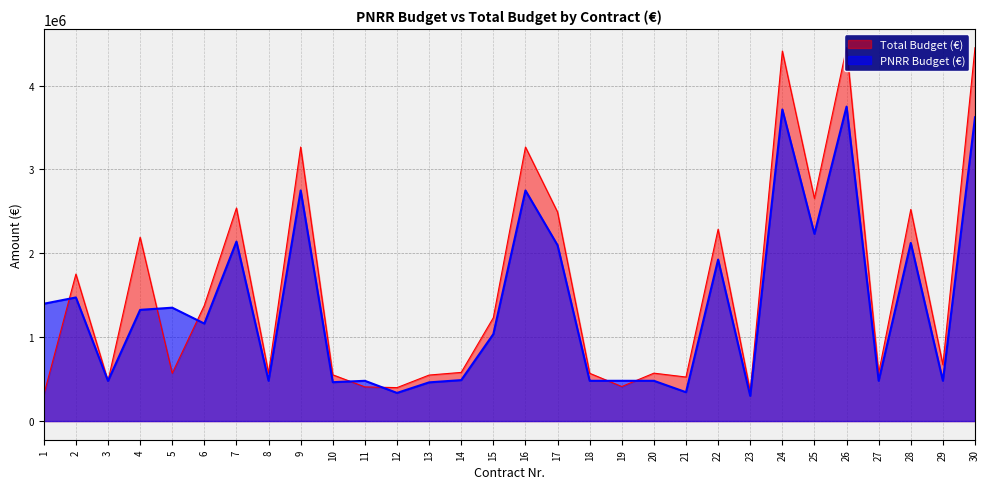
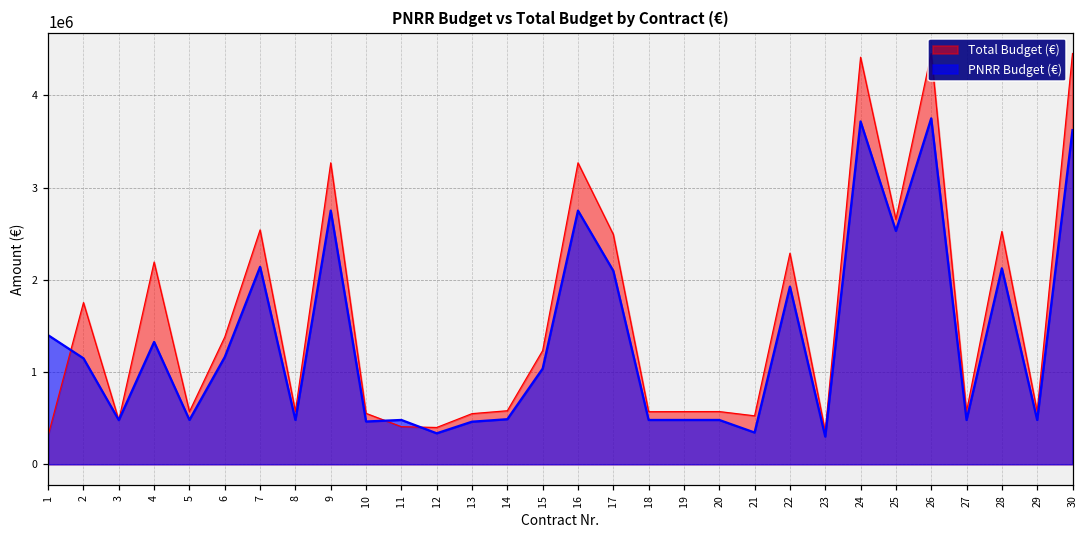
PNRR Budget (€), 2: 1500000 -> 1100000
PNRR Budget (€), 5: 1400000 -> 500000
Total Budget (€), 19: 400000 -> 600000
PNRR Budget (€), 25: 2200000 -> 2500000
Total Budget (€), 29: 700000 -> 600000
